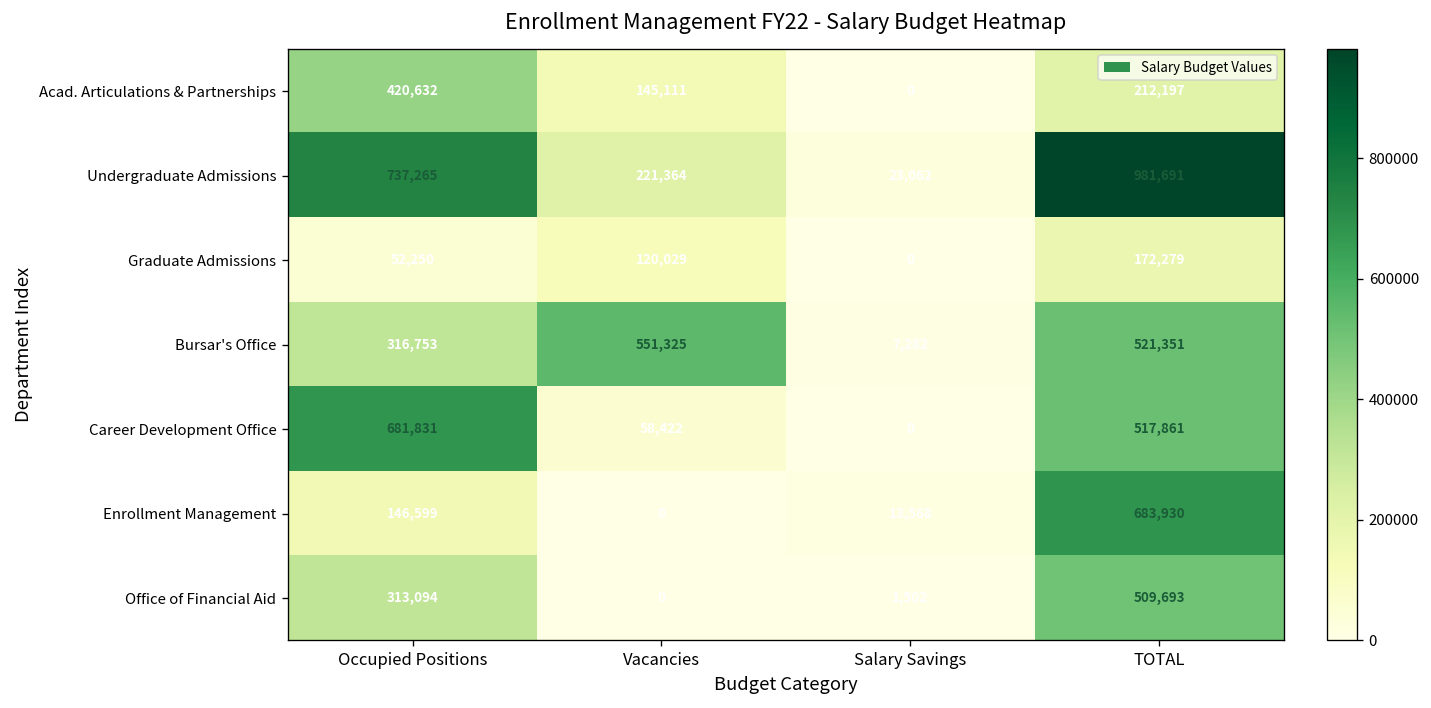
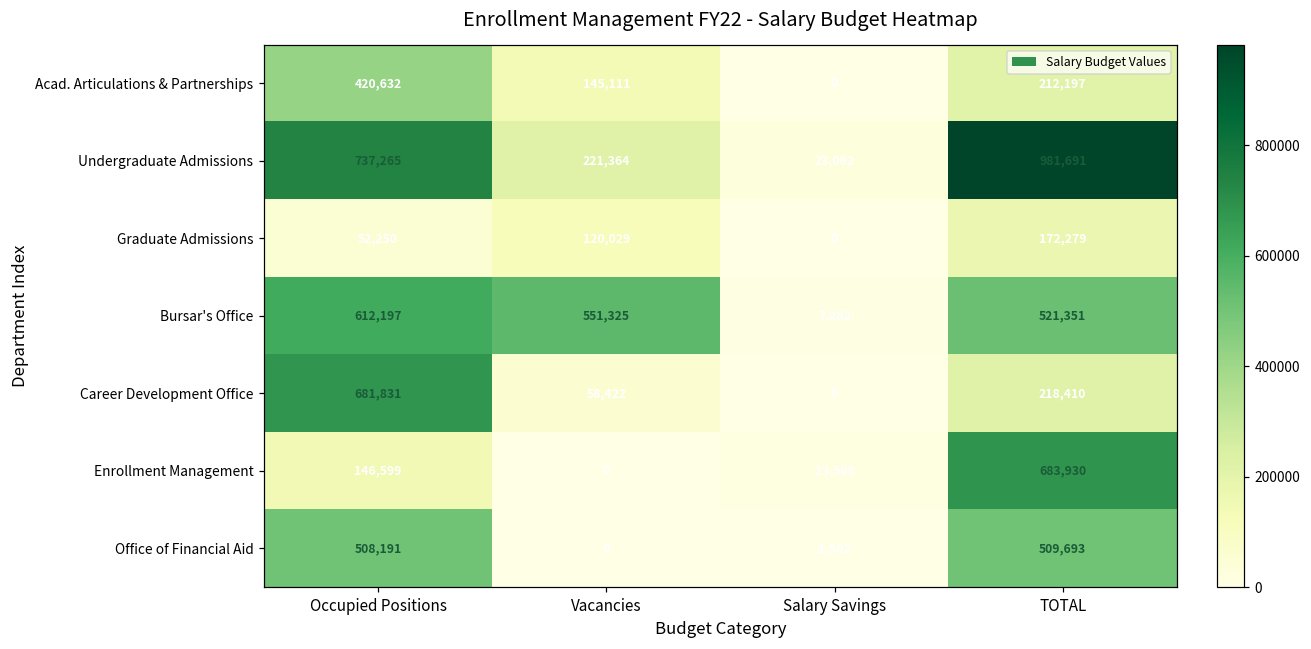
Bursar's Office, Occupied Positions: 316,753 -> 612,197
Career Development Office, TOTAL: 517,861 -> 218,410
Office of Financial Aid, Occupied Positions: 313,094 -> 508,191
